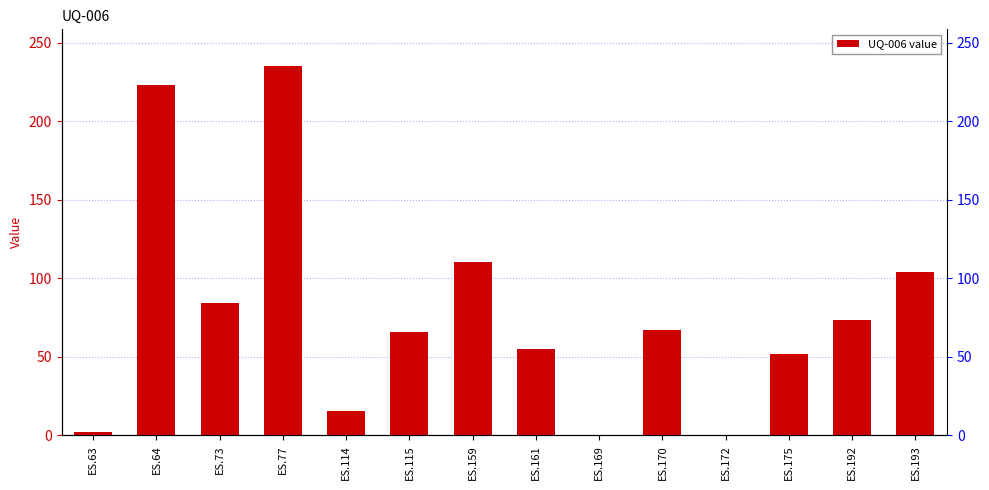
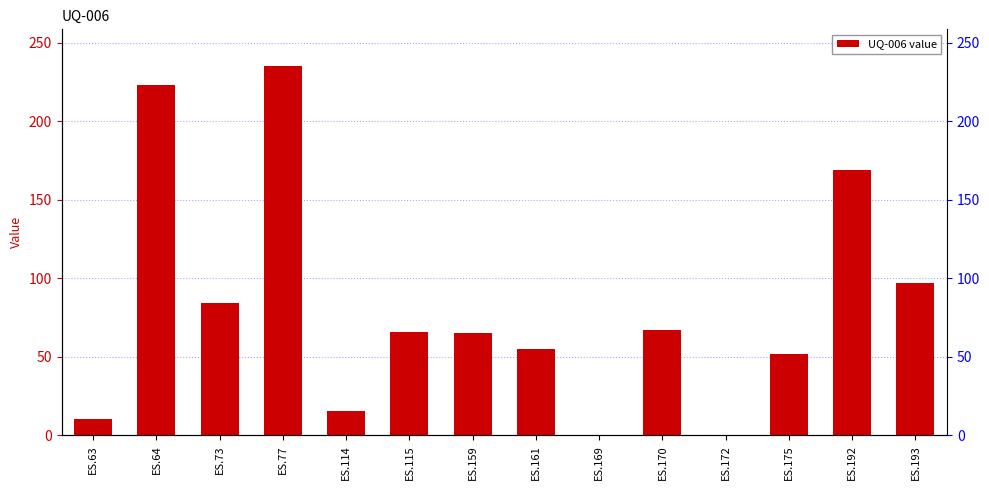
ES.63: 2 -> 10
ES.159: 110 -> 65
ES.192: 74 -> 169
ES.193: 104 -> 97
